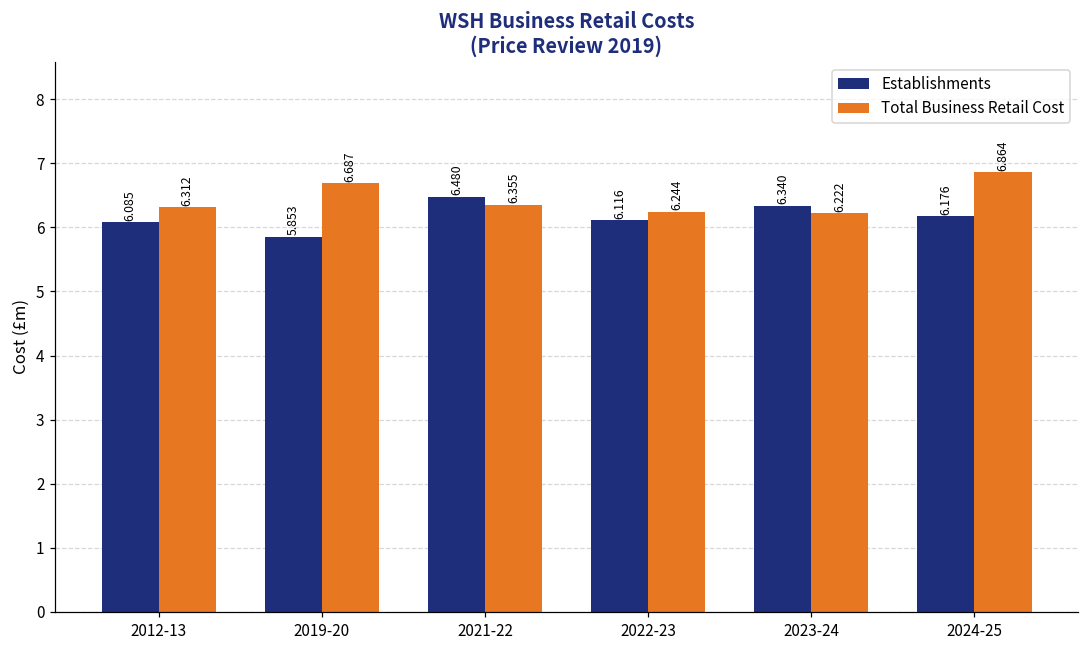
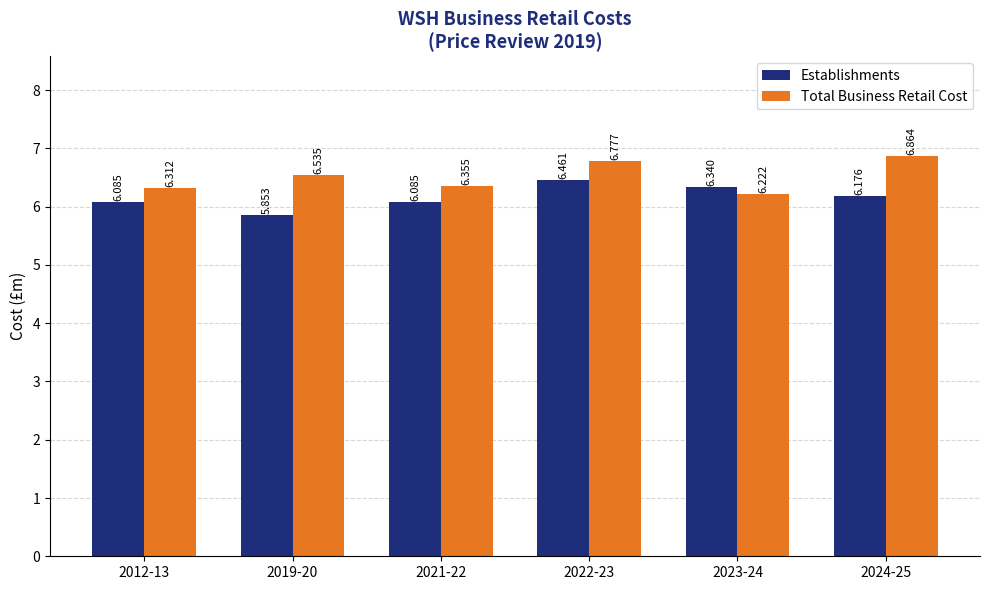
Total Business Retail Cost, 2019-20: 6.687 -> 6.535
Establishments, 2021-22: 6.480 -> 6.085
Establishments, 2022-23: 6.116 -> 6.461
Total Business Retail Cost, 2022-23: 6.244 -> 6.777
